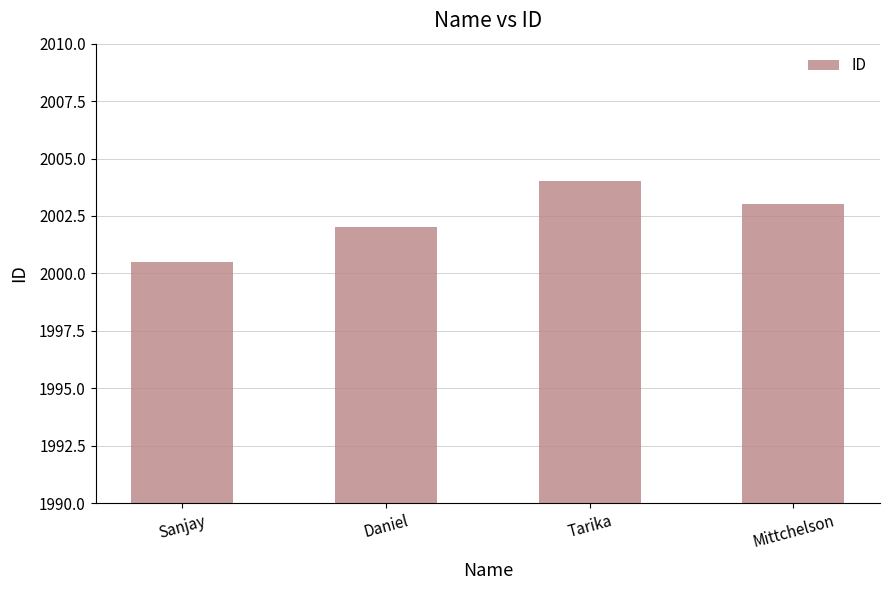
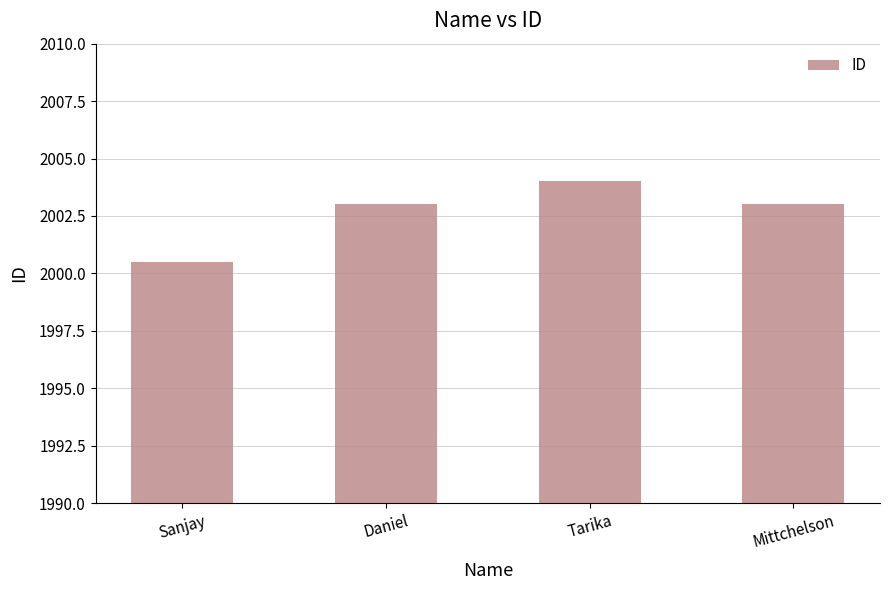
Daniel: 2002 -> 2003
